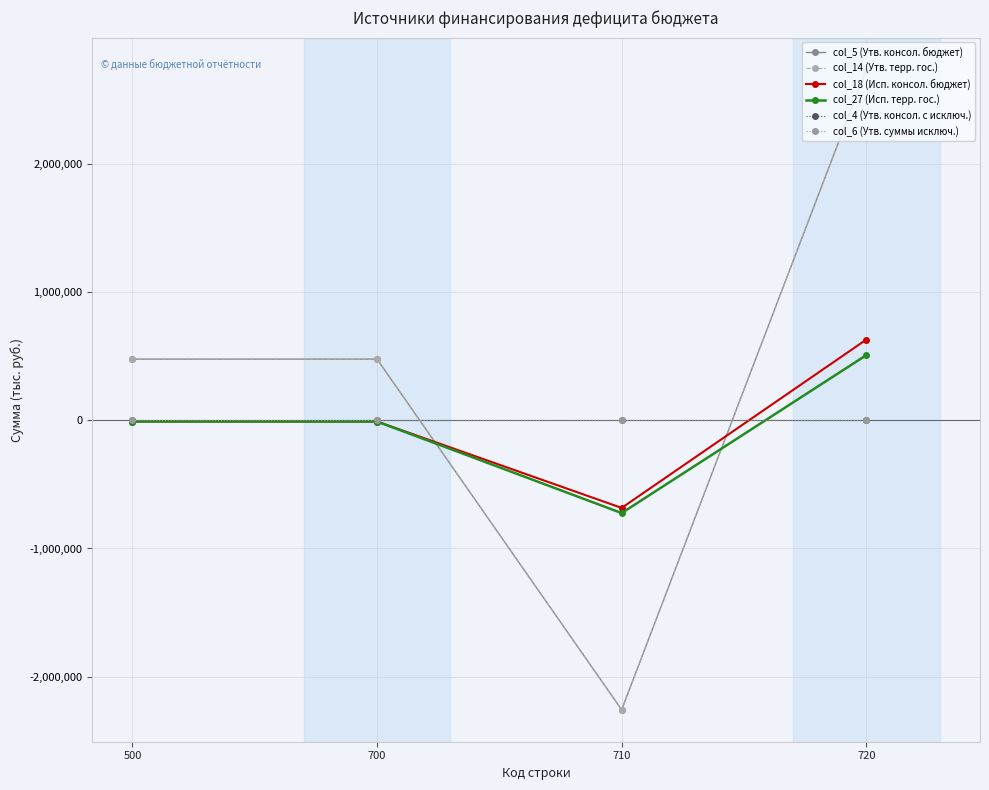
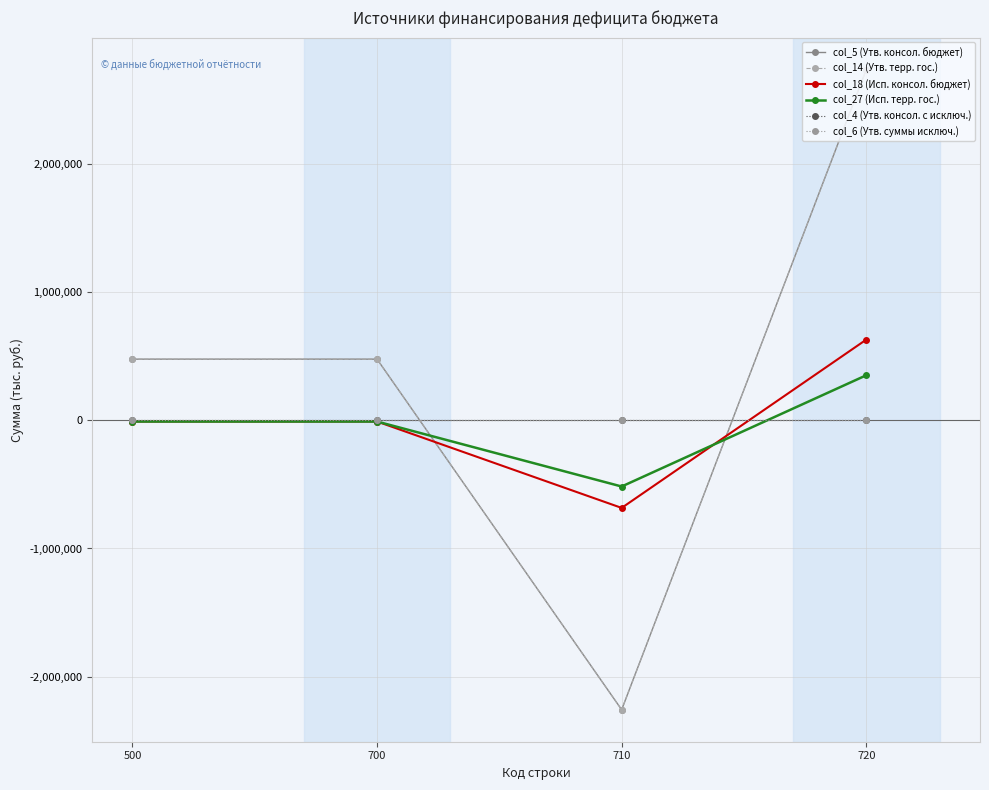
col_27 (Исп. терр. гос.), 710: -720,000 -> -520,000
col_27 (Исп. терр. гос.), 720: 510,000 -> 350,000
